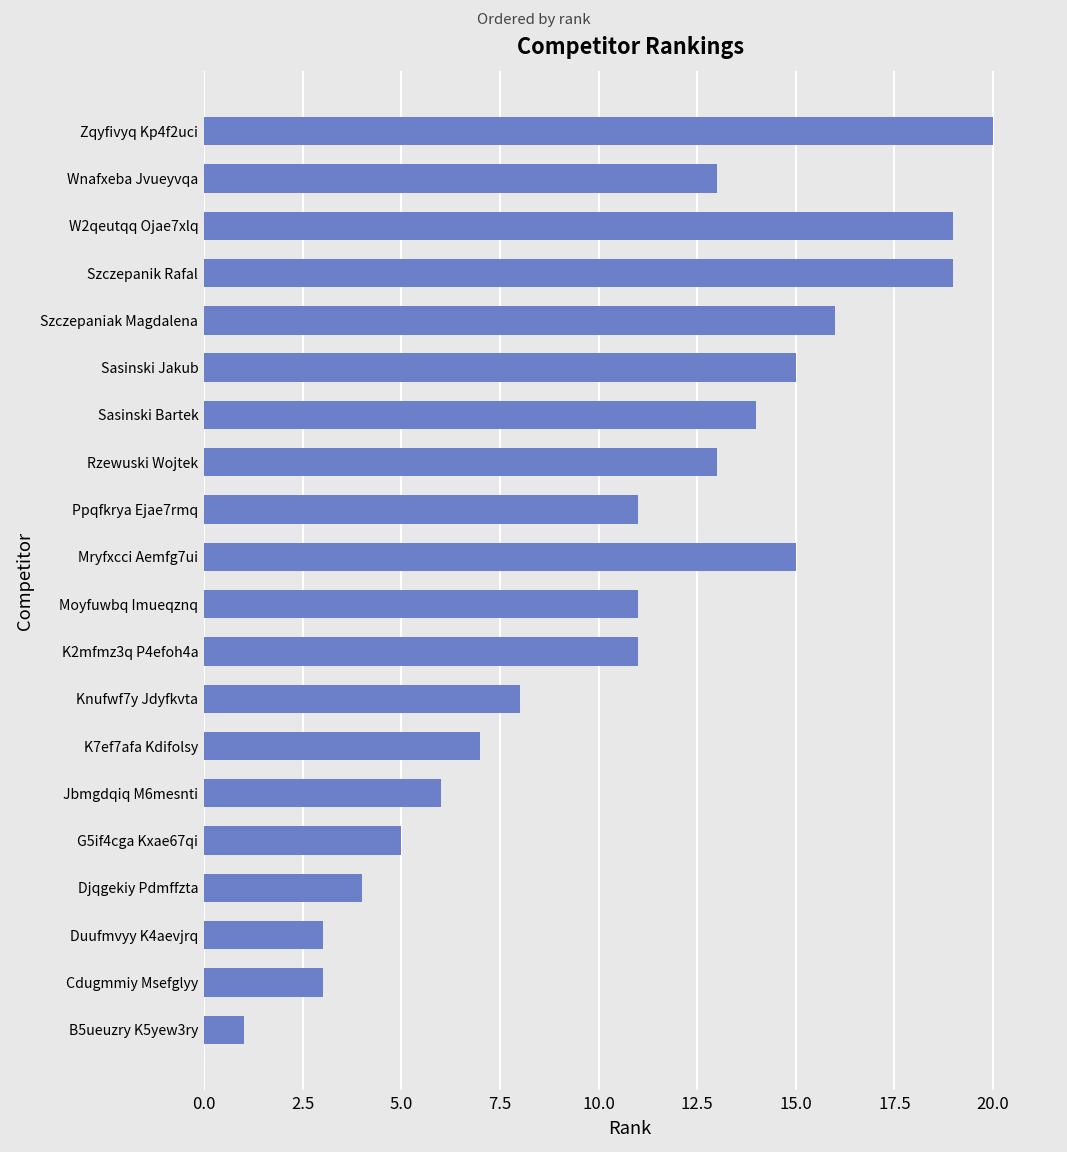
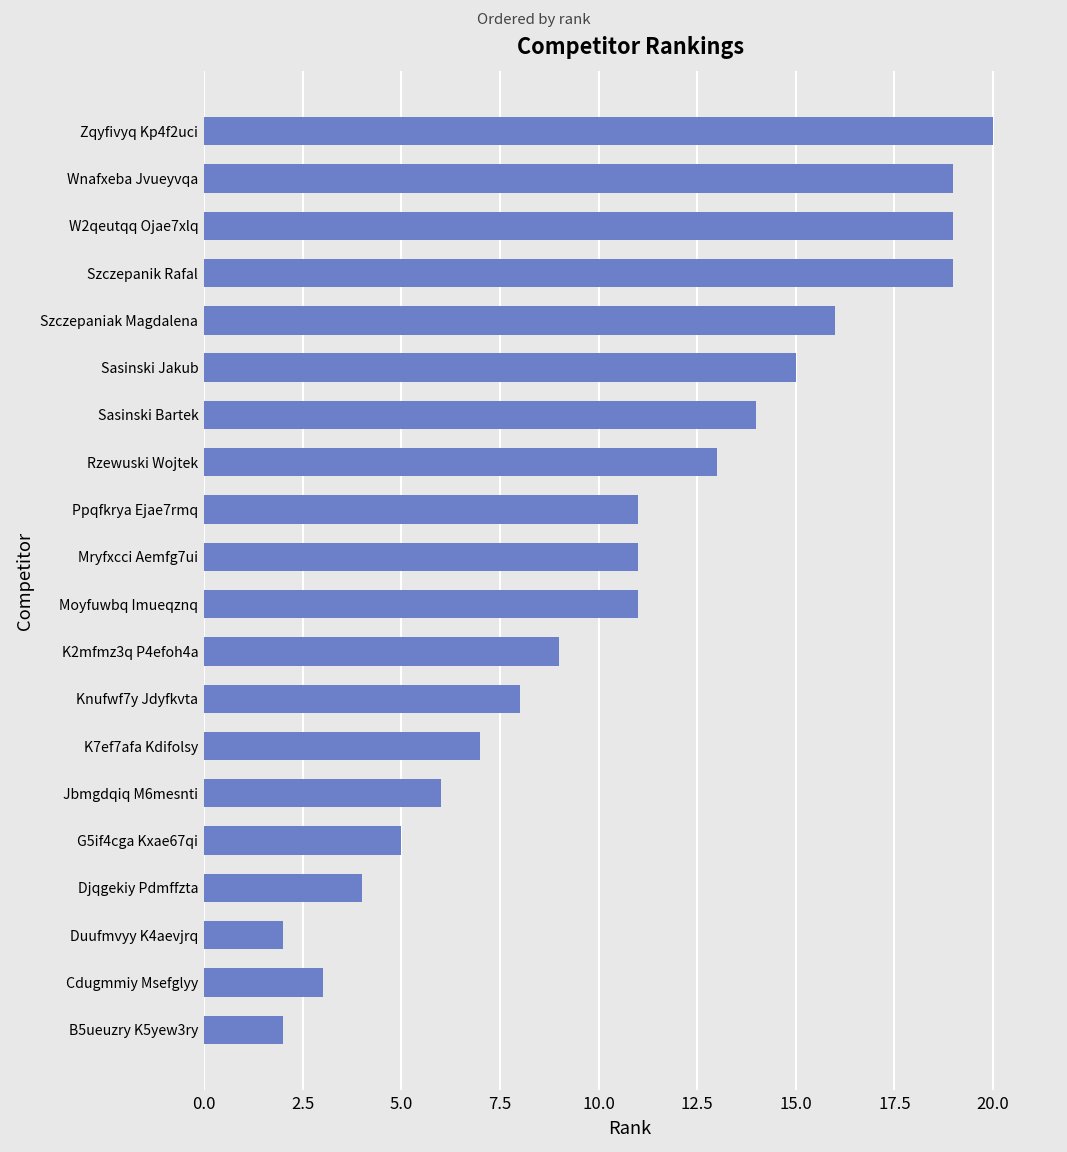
Wnafxeba Jvueyvqa: 13 -> 19
Mryfxcci Aemfg7ui: 15 -> 11
K2mfmz3q P4efoh4a: 11 -> 9
Duufmvyy K4aevjrq: 3 -> 2
B5ueuzry K5yew3ry: 1 -> 2
